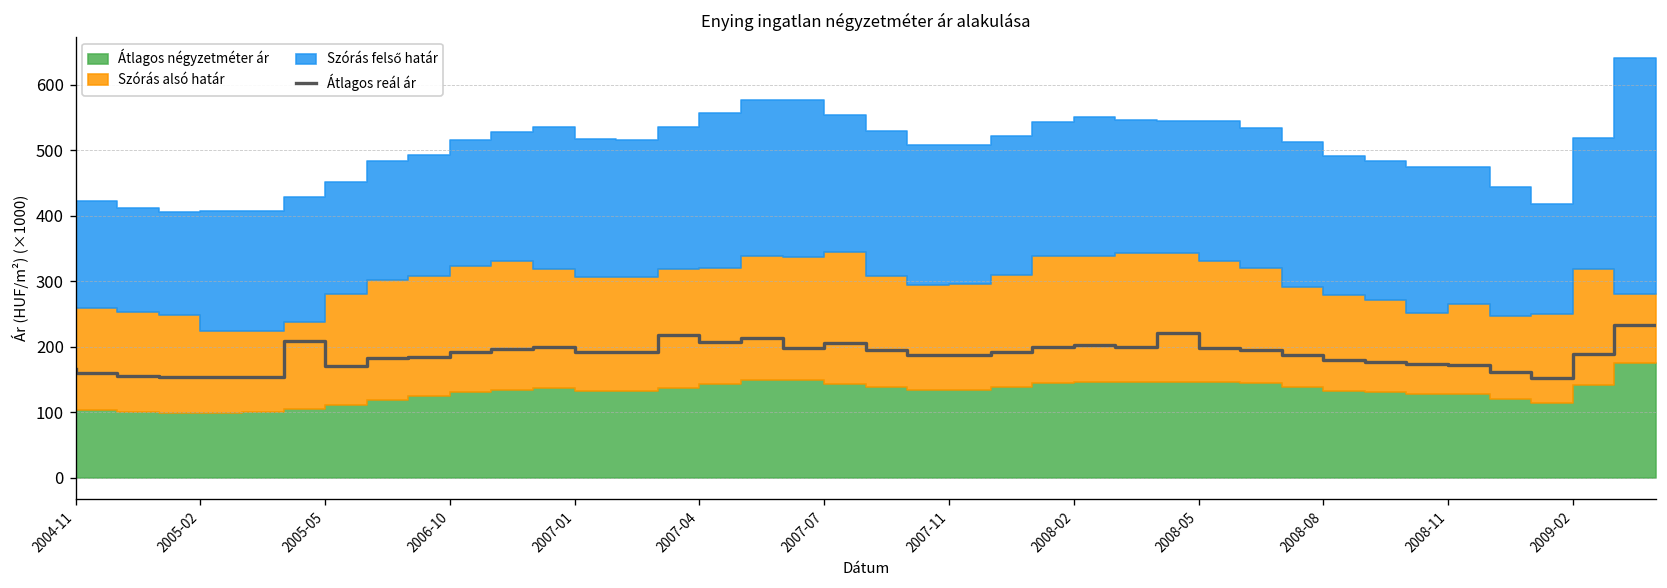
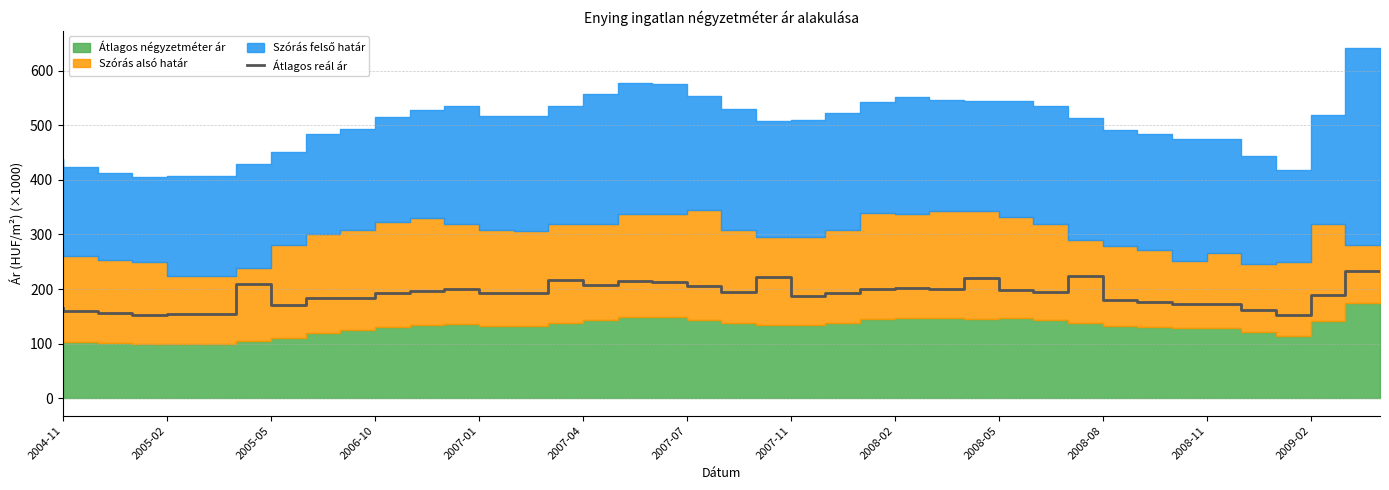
Átlagos reál ár, 2007-07: 200 -> 210
Átlagos reál ár, 2007-11: 190 -> 220
Átlagos reál ár, 2008-08: 190 -> 220
